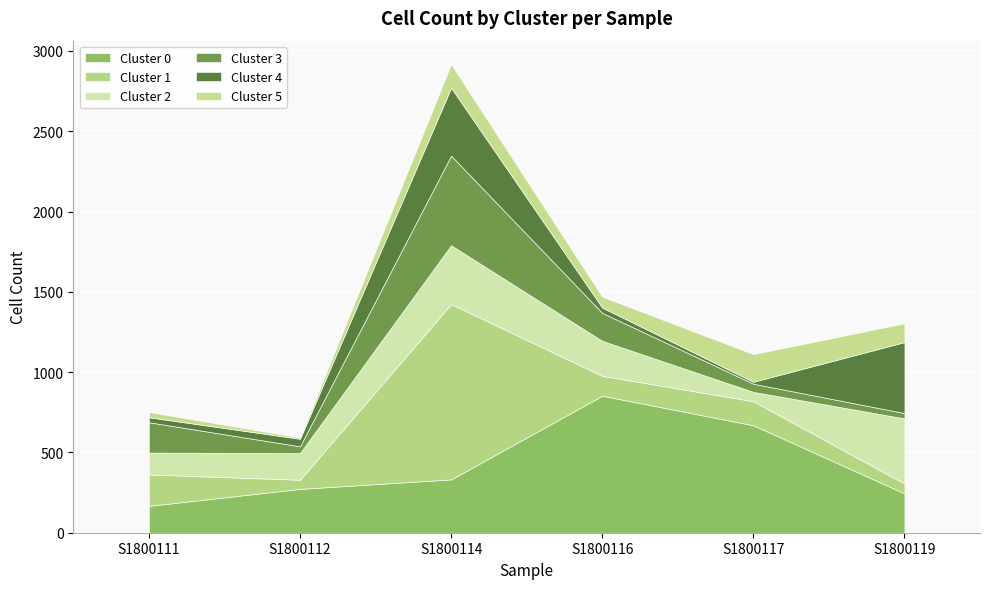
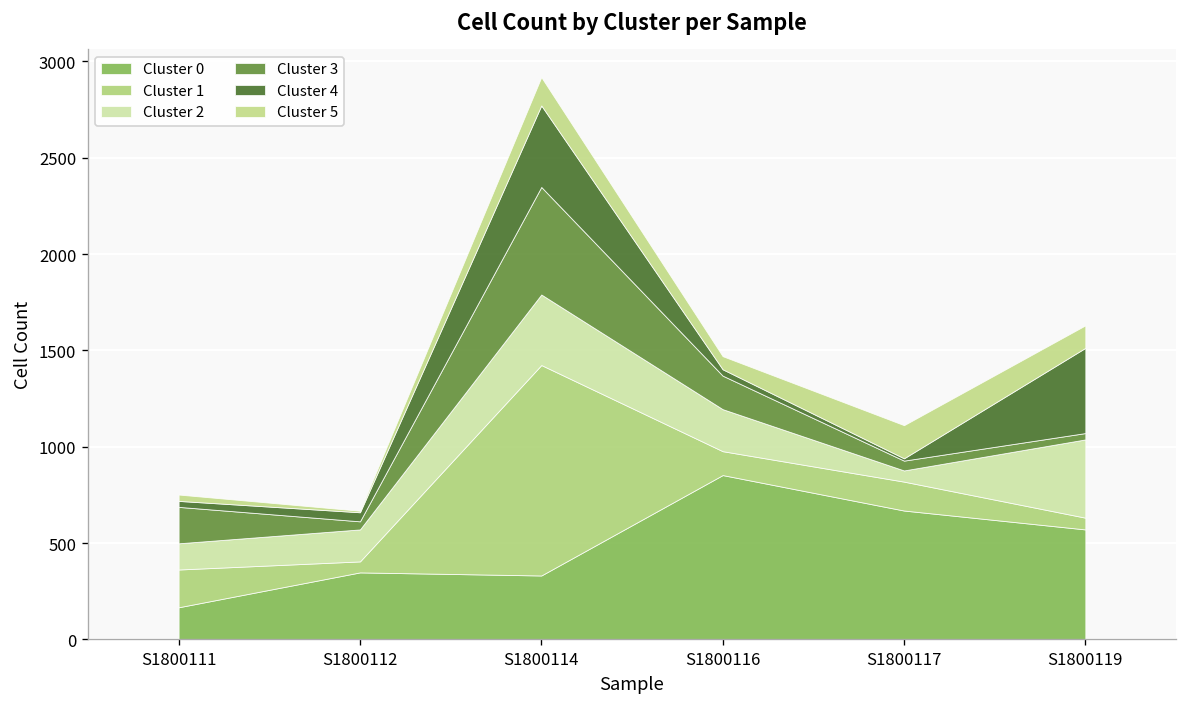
Cluster 0, S1800112: 270 -> 350
Cluster 0, S1800119: 250 -> 570
